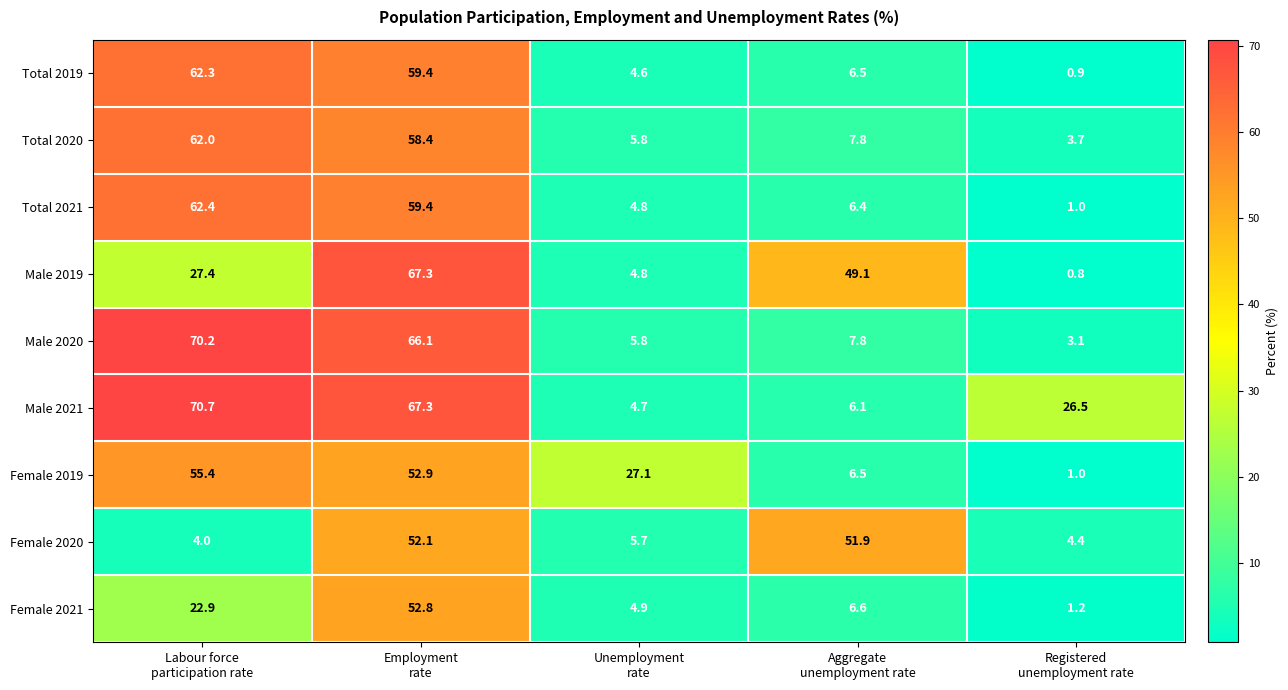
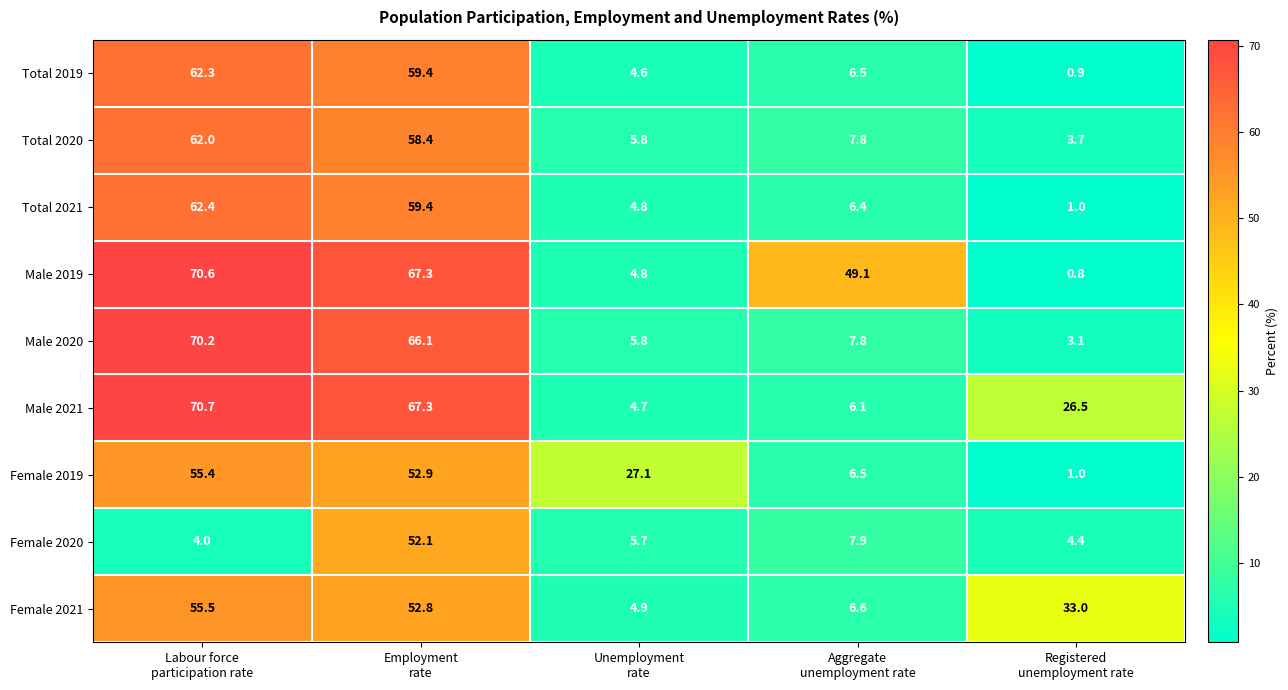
Male 2019, Labour force participation rate: 27.4 -> 70.6
Female 2020, Aggregate unemployment rate: 51.9 -> 7.9
Female 2021, Labour force participation rate: 22.9 -> 55.5
Female 2021, Registered unemployment rate: 1.2 -> 33.0
